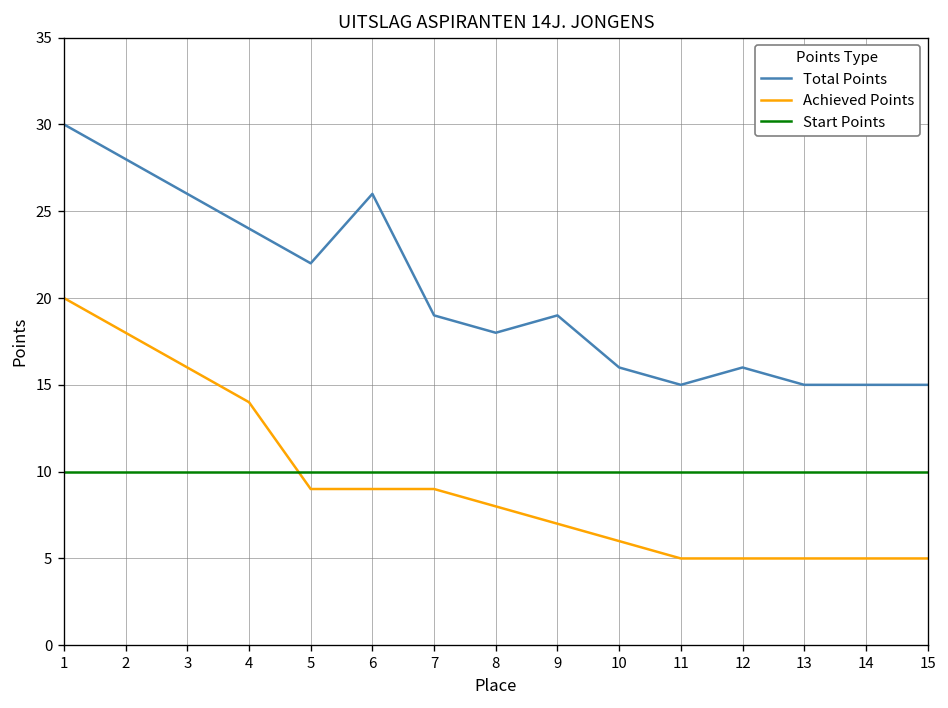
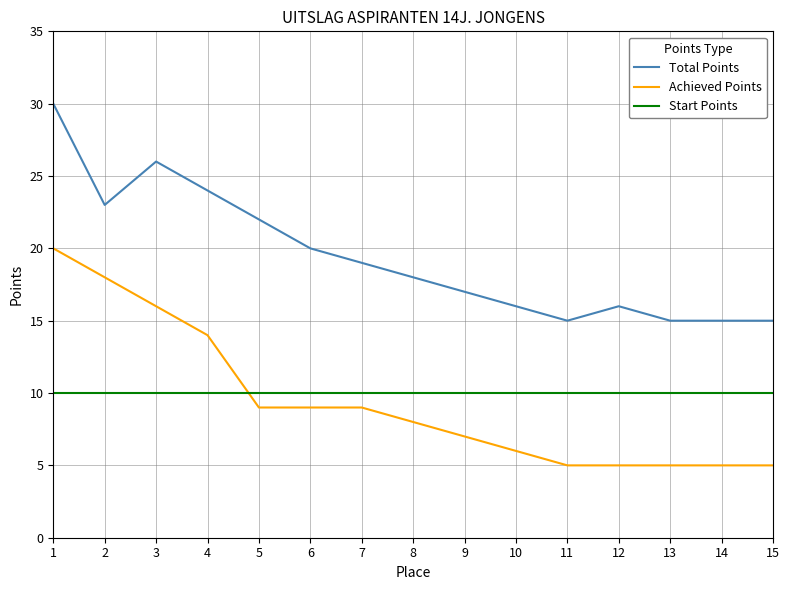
Total Points, 2: 28 -> 23
Total Points, 6: 26 -> 20
Total Points, 9: 19 -> 17
